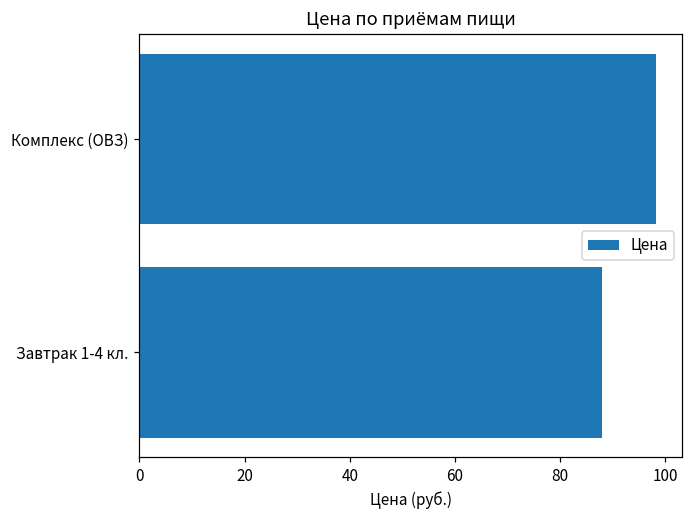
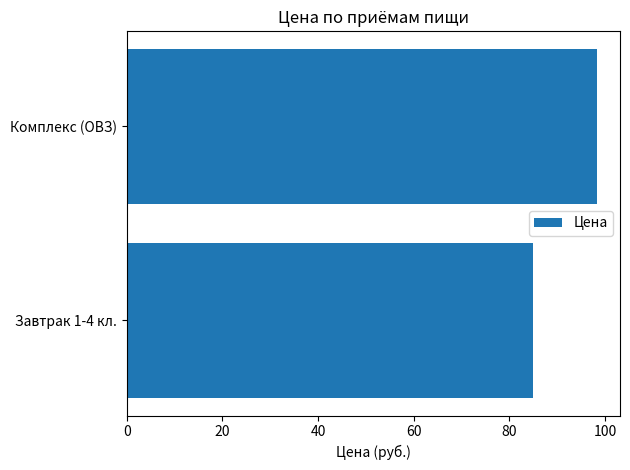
Завтрак 1-4 кл.: 88 -> 85
